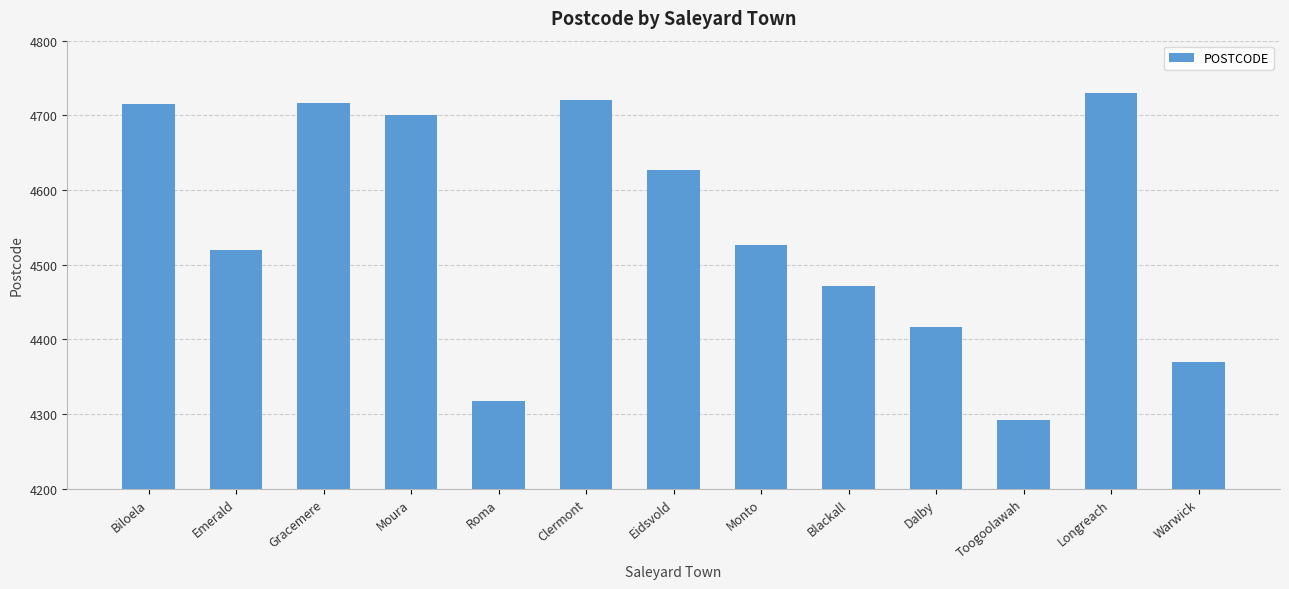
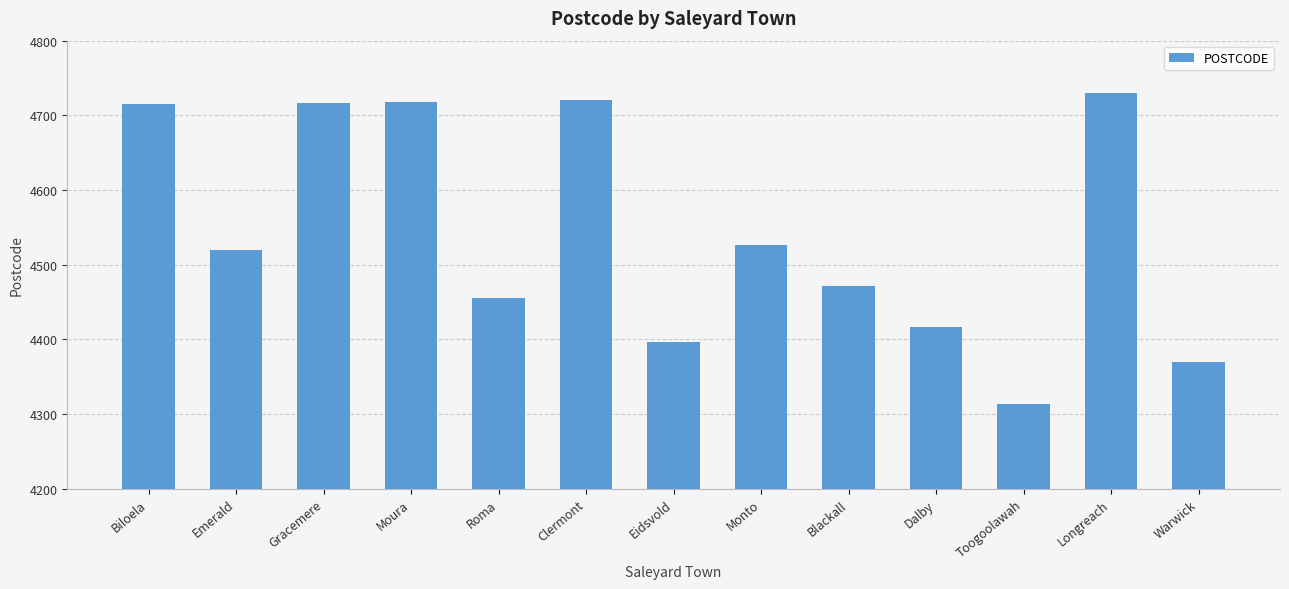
Moura: 4700 -> 4720
Roma: 4320 -> 4460
Eidsvold: 4630 -> 4400
Toogoolawah: 4290 -> 4310
